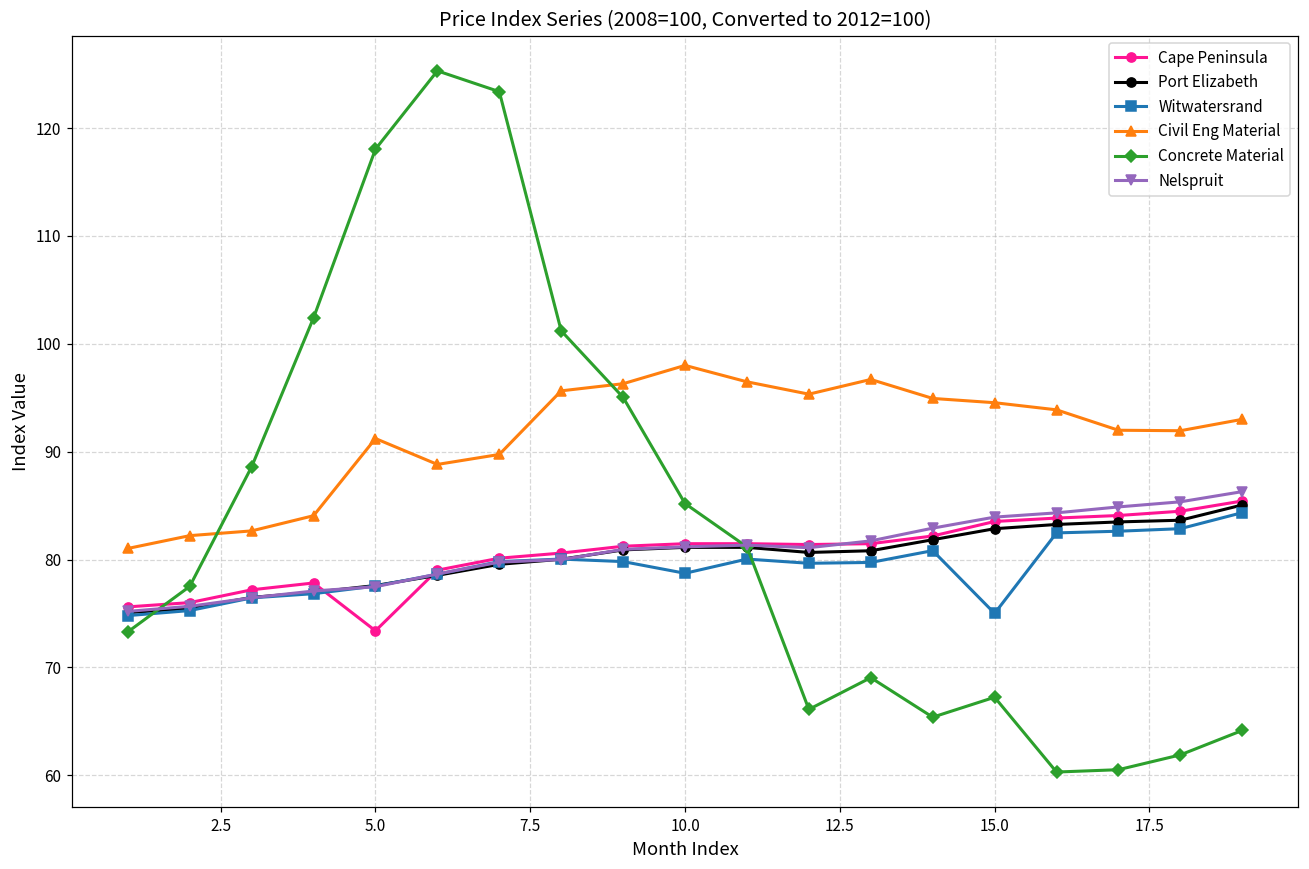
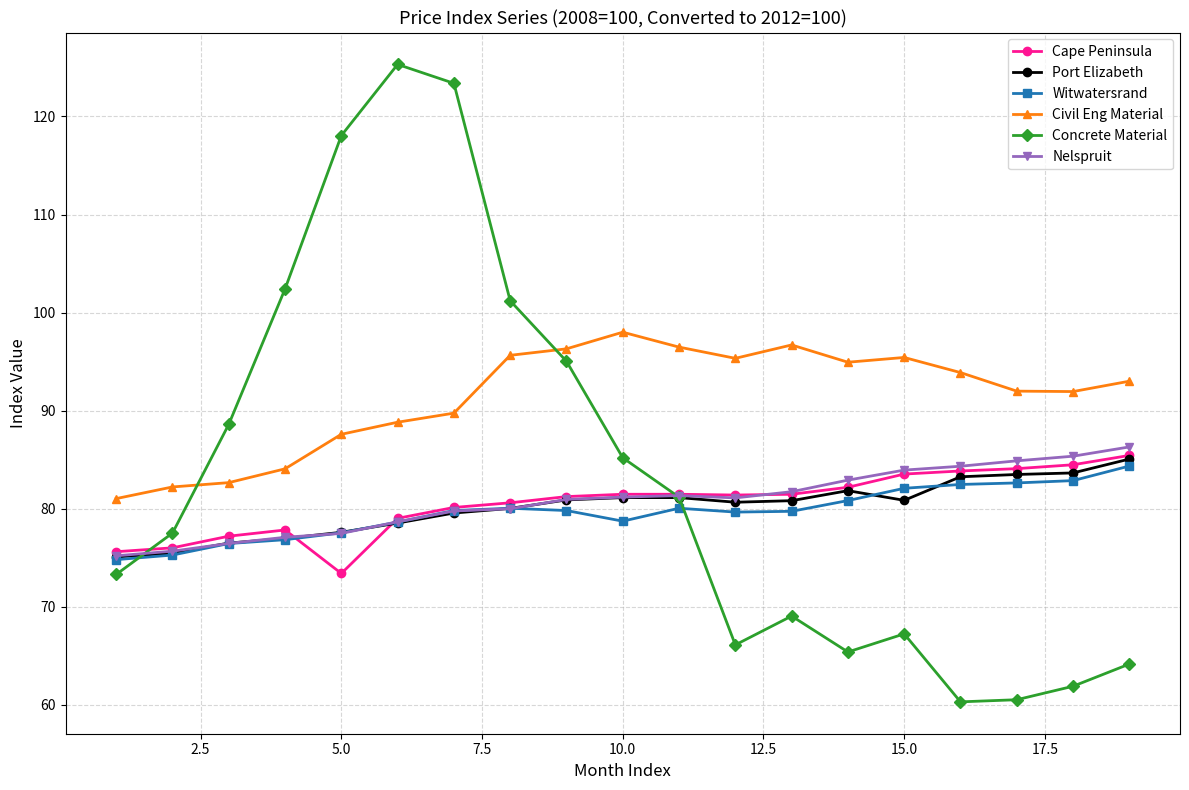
Civil Eng Material, 5.0: 91 -> 88
Port Elizabeth, 15.0: 83 -> 81
Witwatersrand, 15.0: 75 -> 82
Civil Eng Material, 15.0: 94.5 -> 95.4
